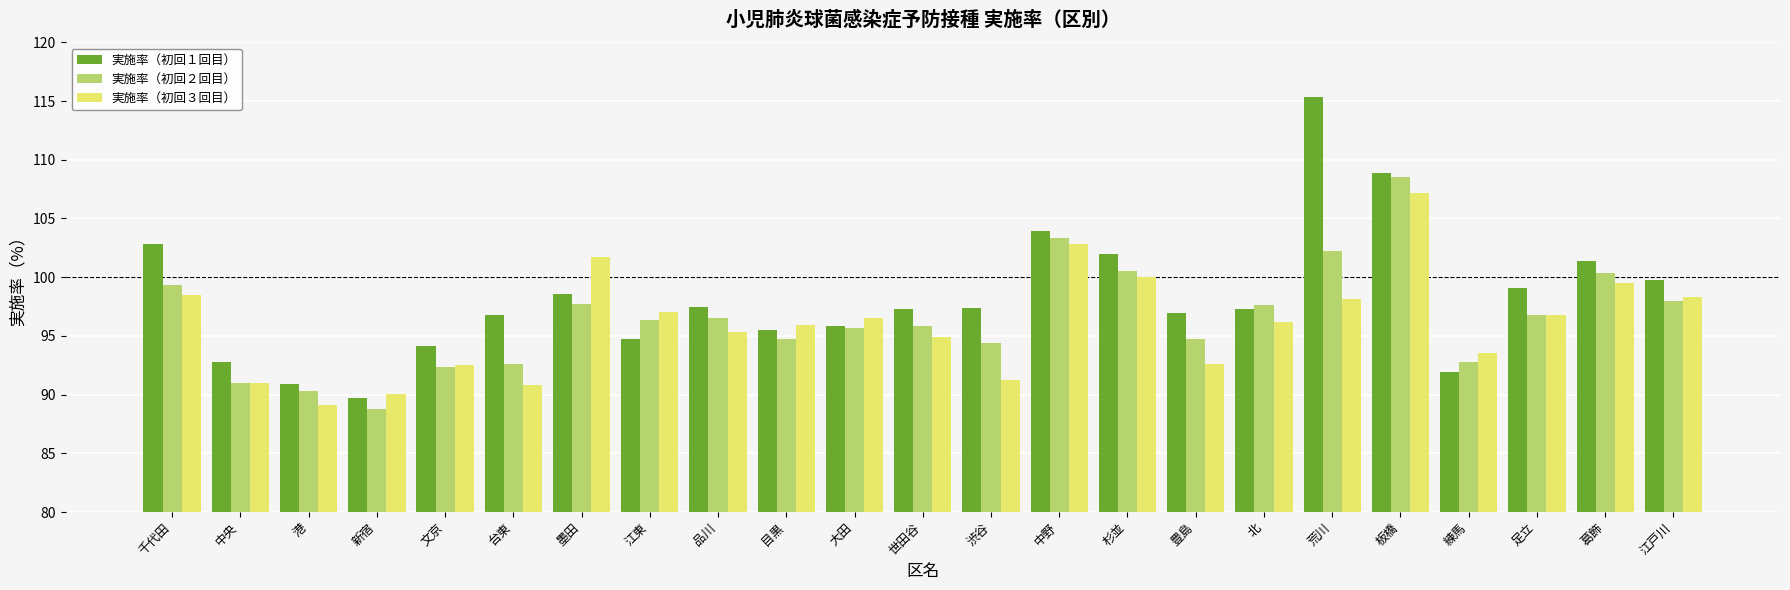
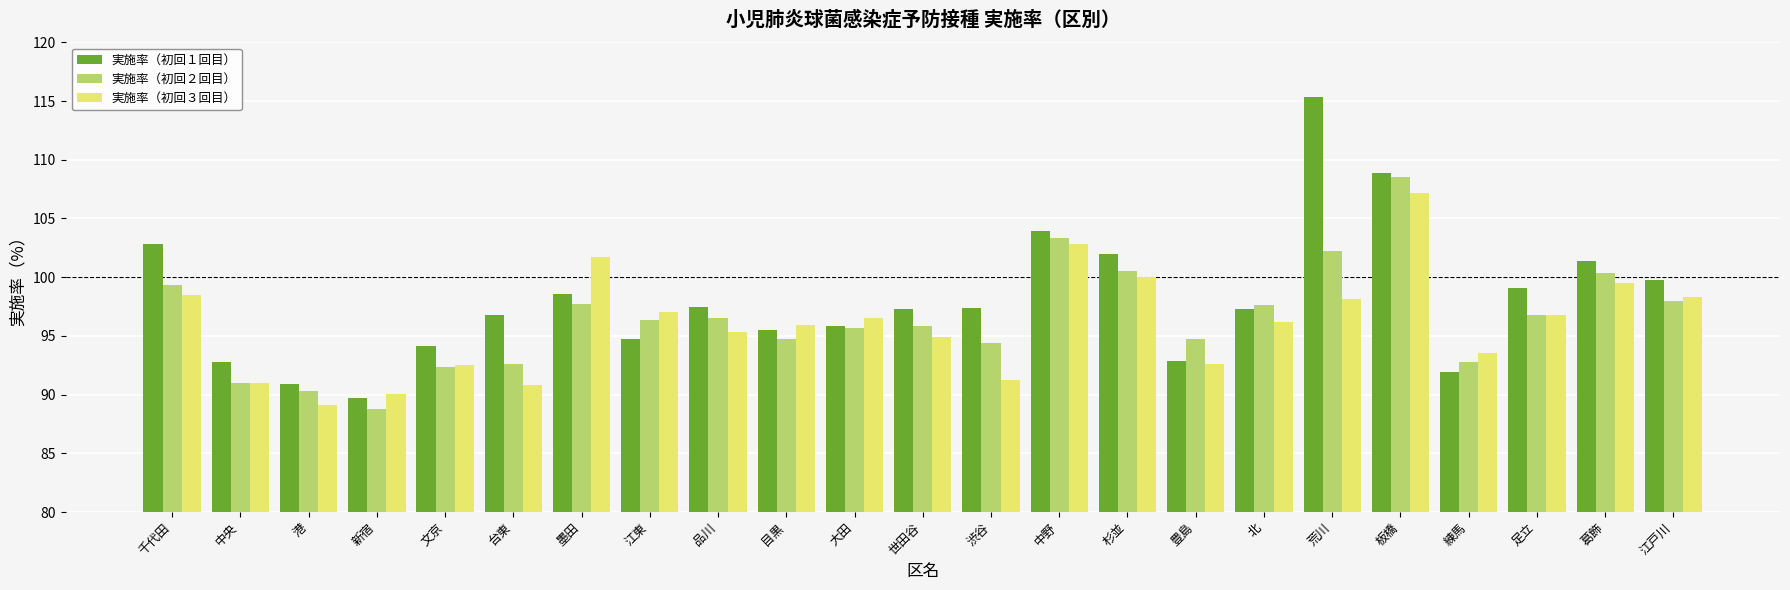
実施率（初回１回目）, 豊島: 96.9 -> 92.9
